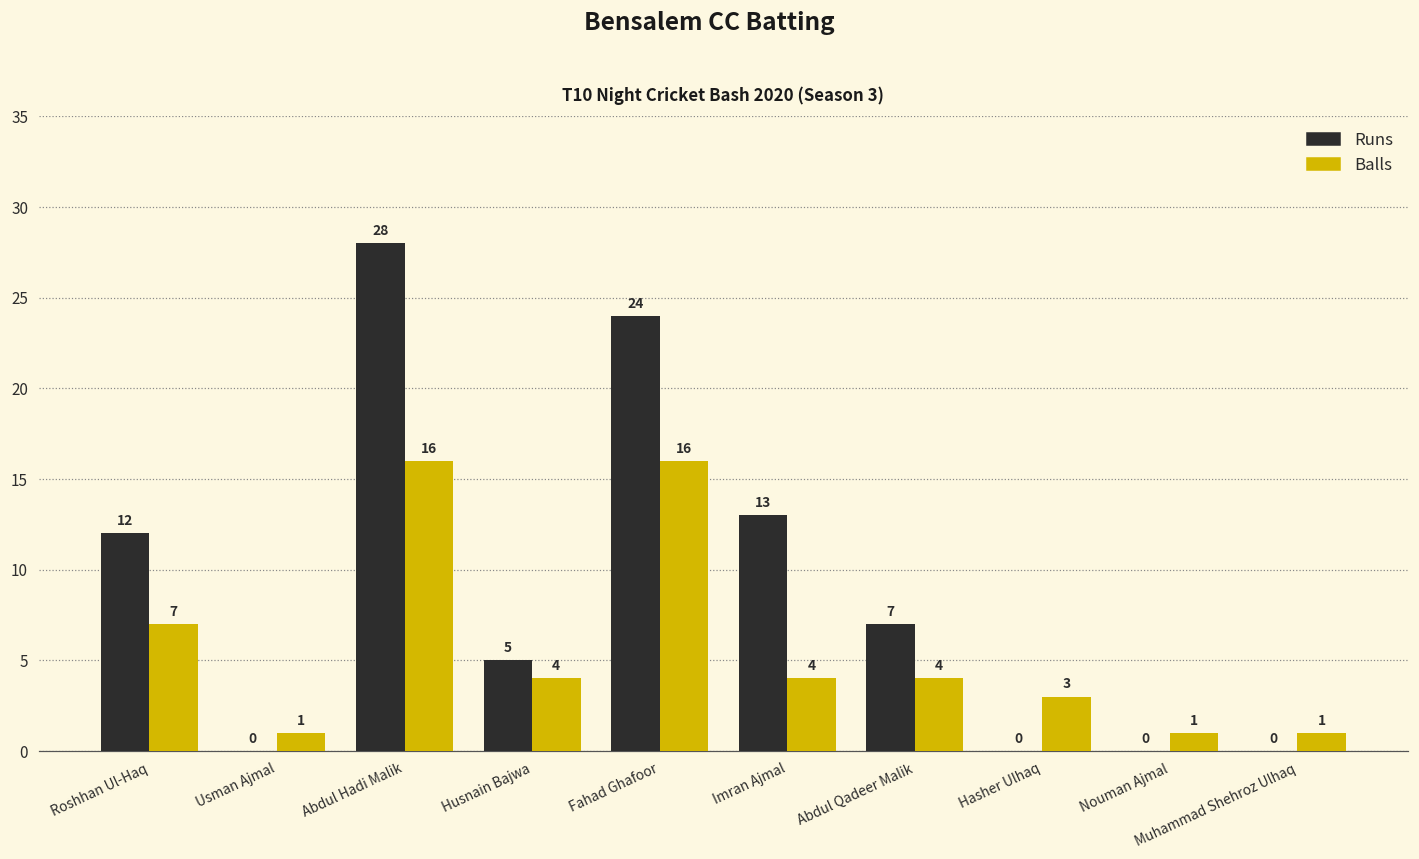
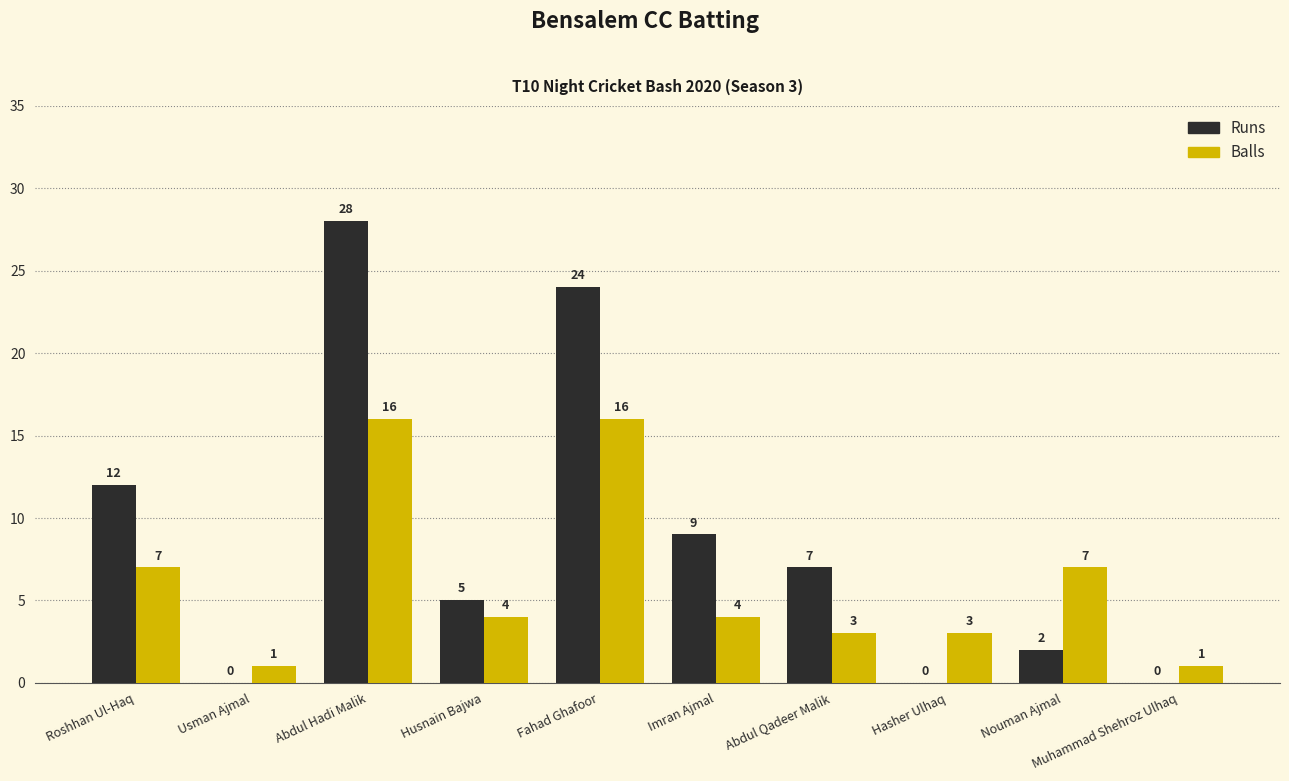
Runs, Imran Ajmal: 13 -> 9
Balls, Abdul Qadeer Malik: 4 -> 3
Runs, Nouman Ajmal: 0 -> 2
Balls, Nouman Ajmal: 1 -> 7
